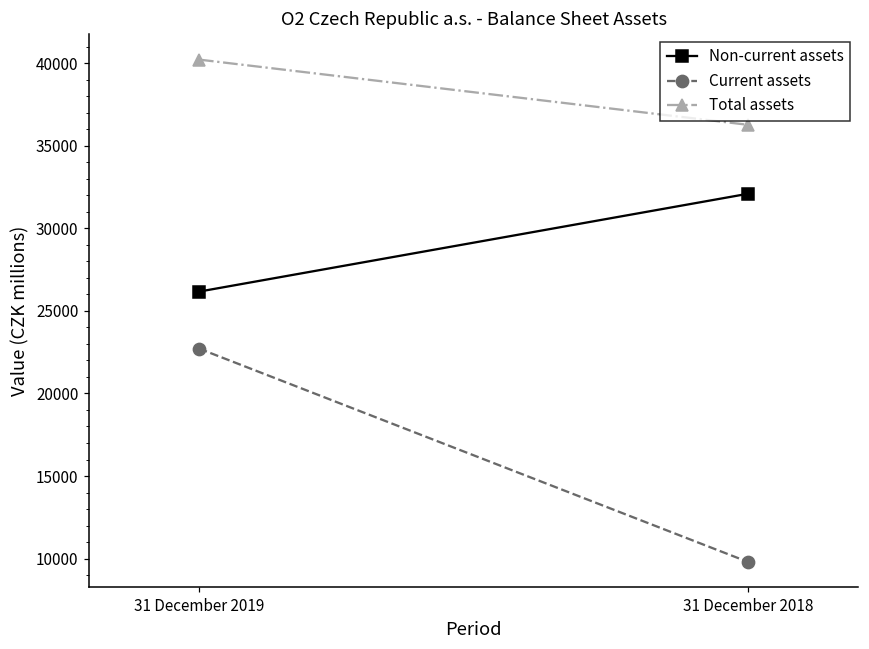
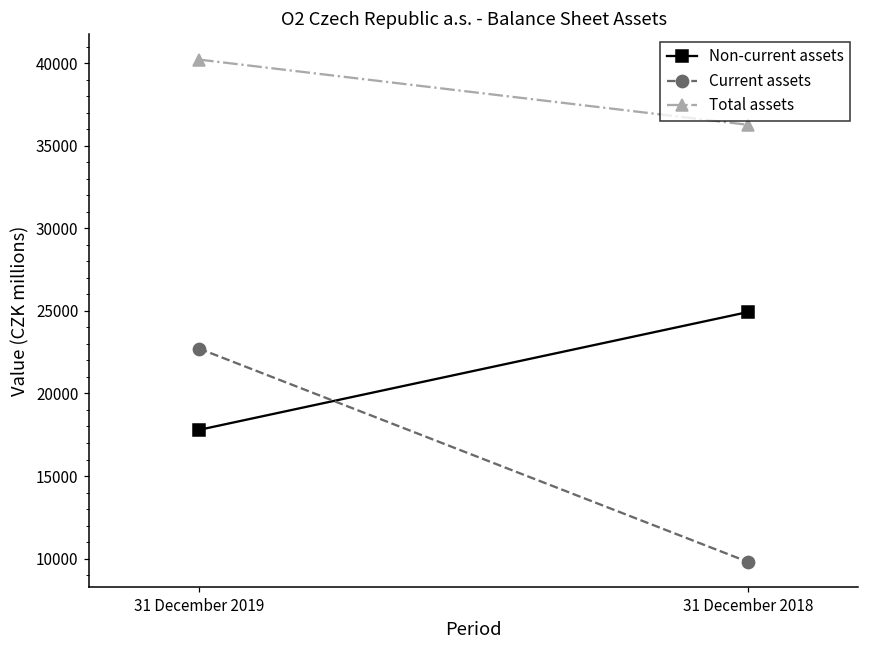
Non-current assets, 31 December 2019: 26200 -> 17800
Non-current assets, 31 December 2018: 32100 -> 24900
